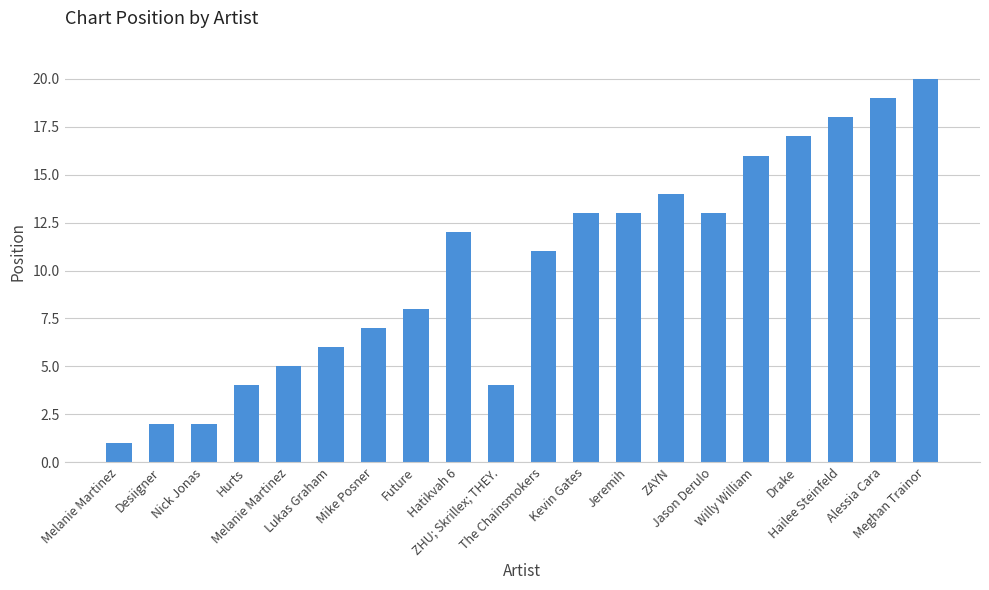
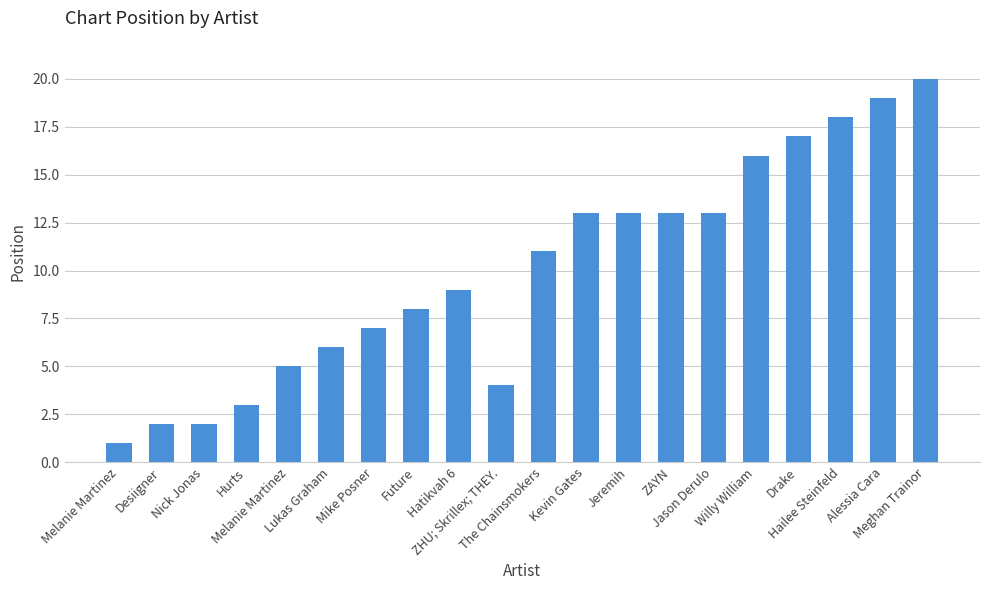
Hurts: 4 -> 3
Hatikvah 6: 12 -> 9
ZAYN: 14 -> 13
